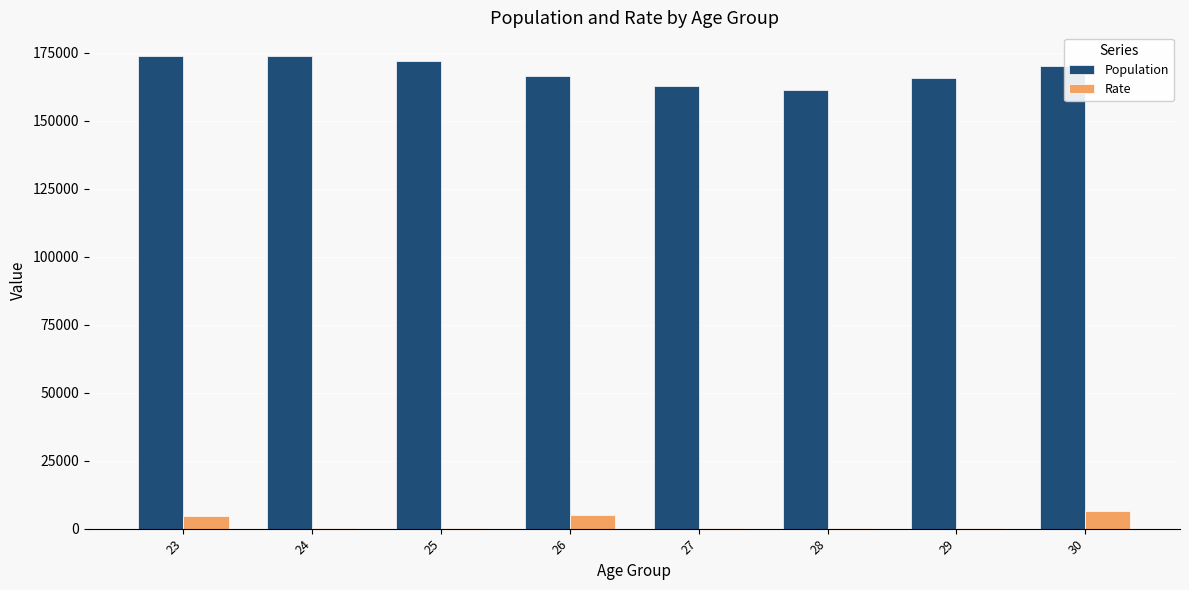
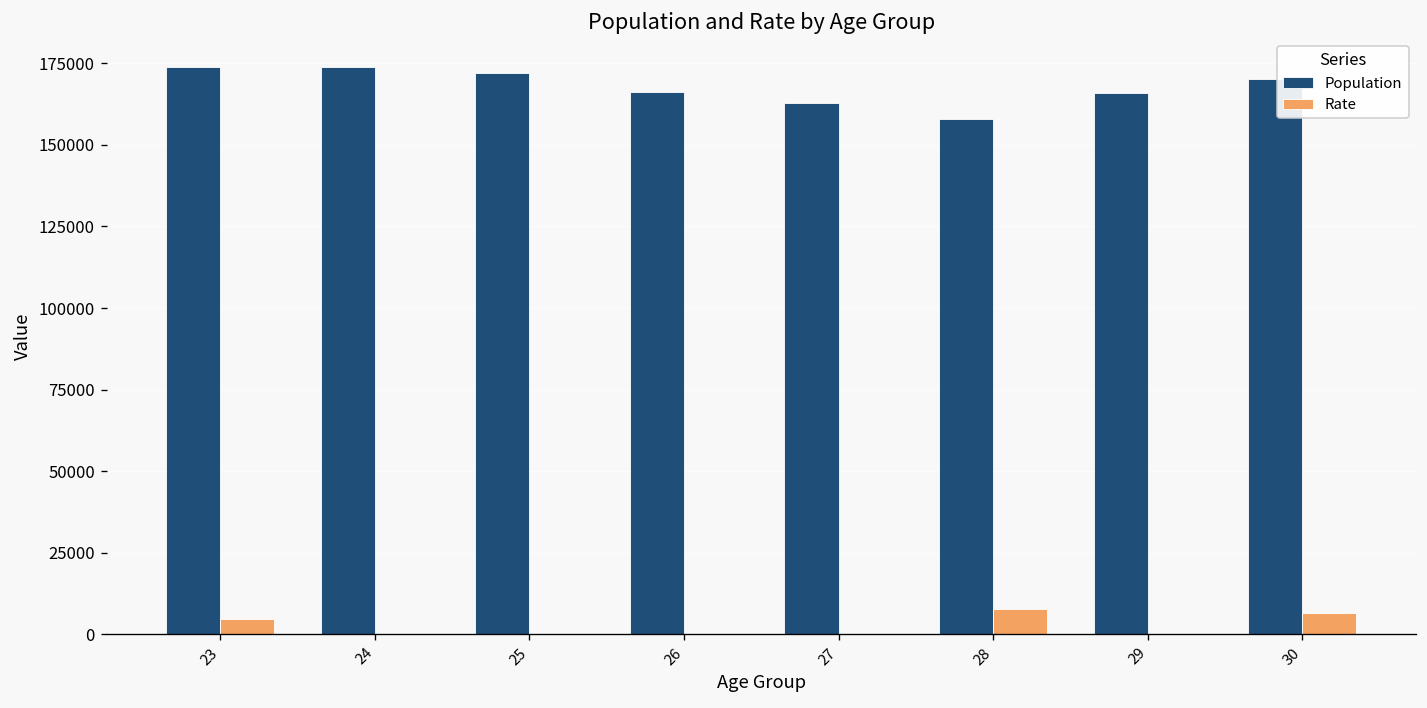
Rate, 26: 5000 -> 0
Population, 28: 161000 -> 158000
Rate, 28: 0 -> 8000
